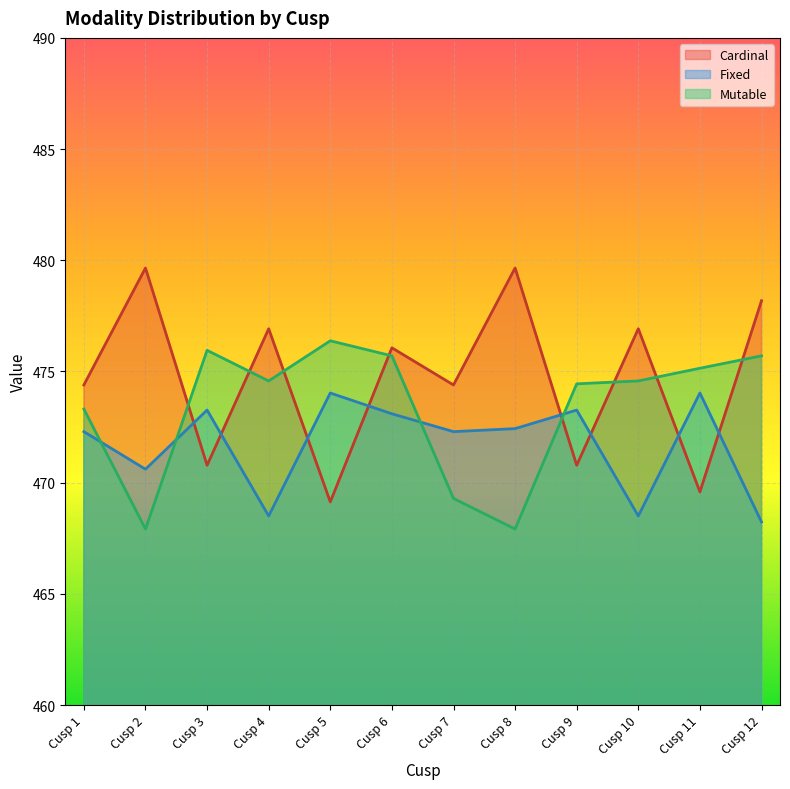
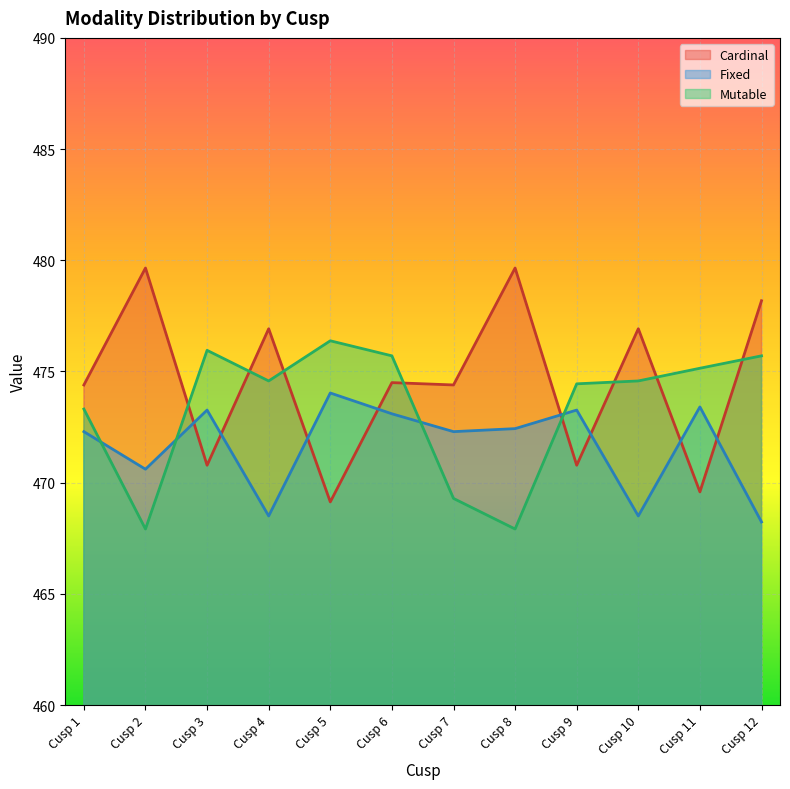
Cardinal, Cusp 6: 476.1 -> 474.5
Fixed, Cusp 11: 474.0 -> 473.4
